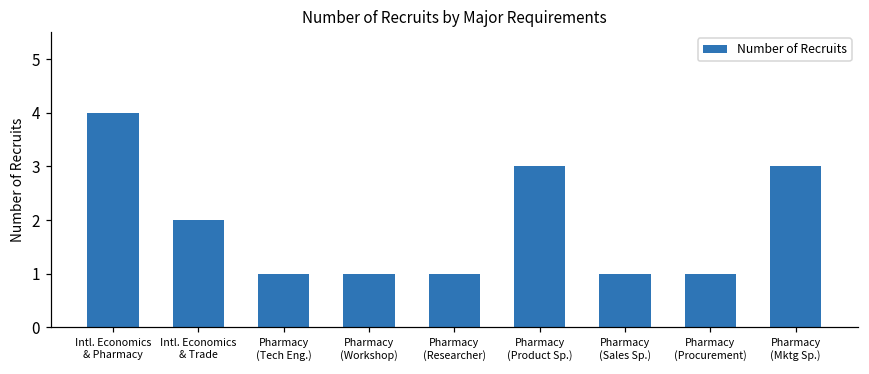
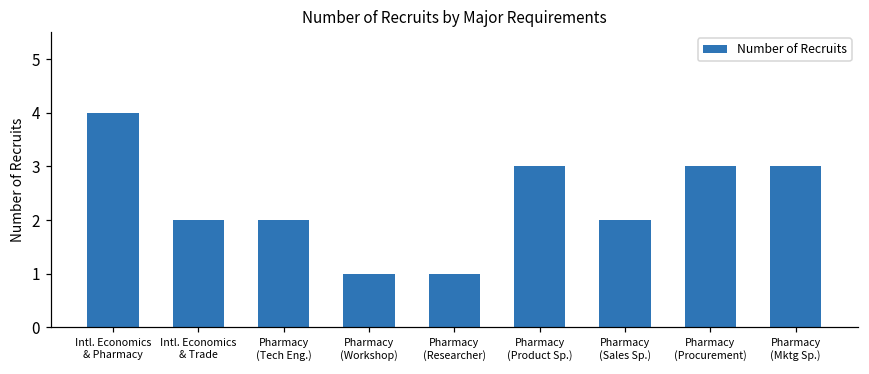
Pharmacy (Tech Eng.): 1 -> 2
Pharmacy (Sales Sp.): 1 -> 2
Pharmacy (Procurement): 1 -> 3
